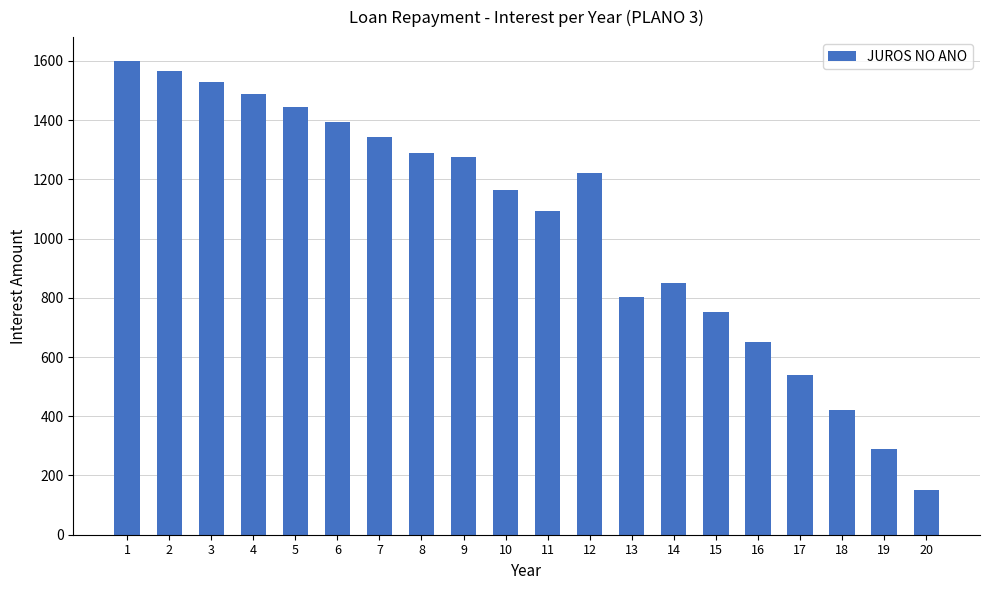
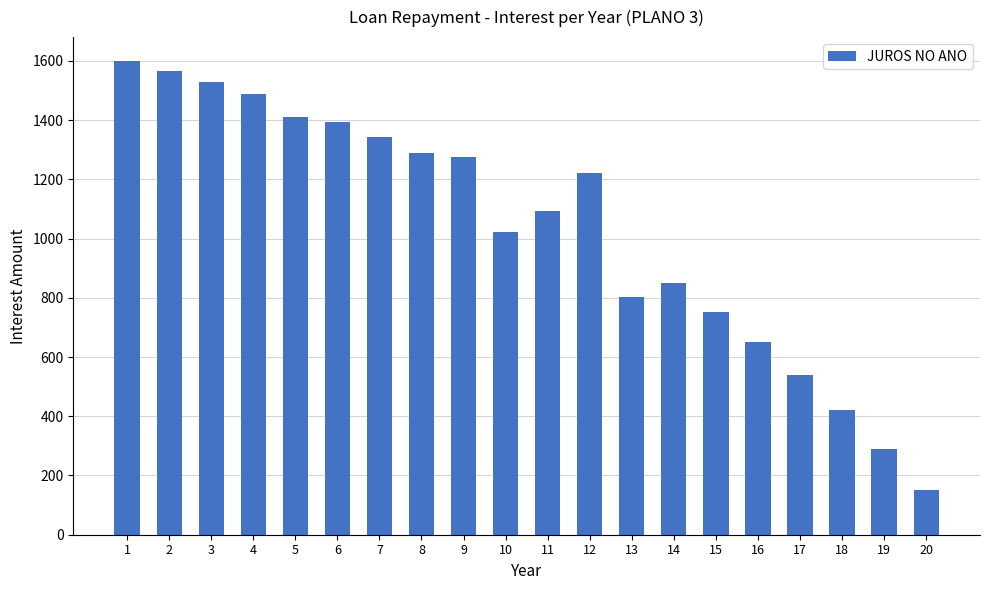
5: 1440 -> 1410
10: 1160 -> 1020
